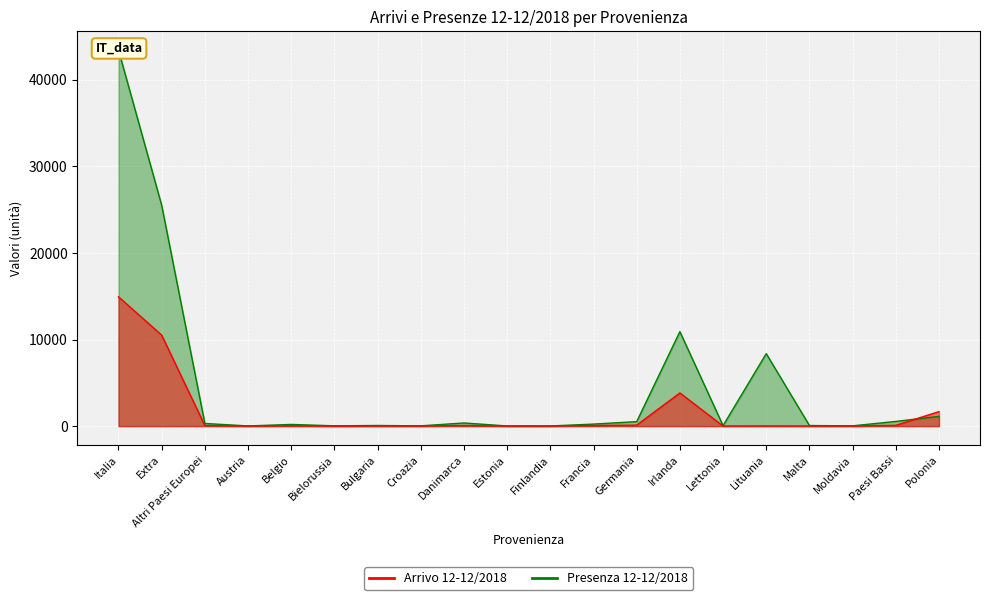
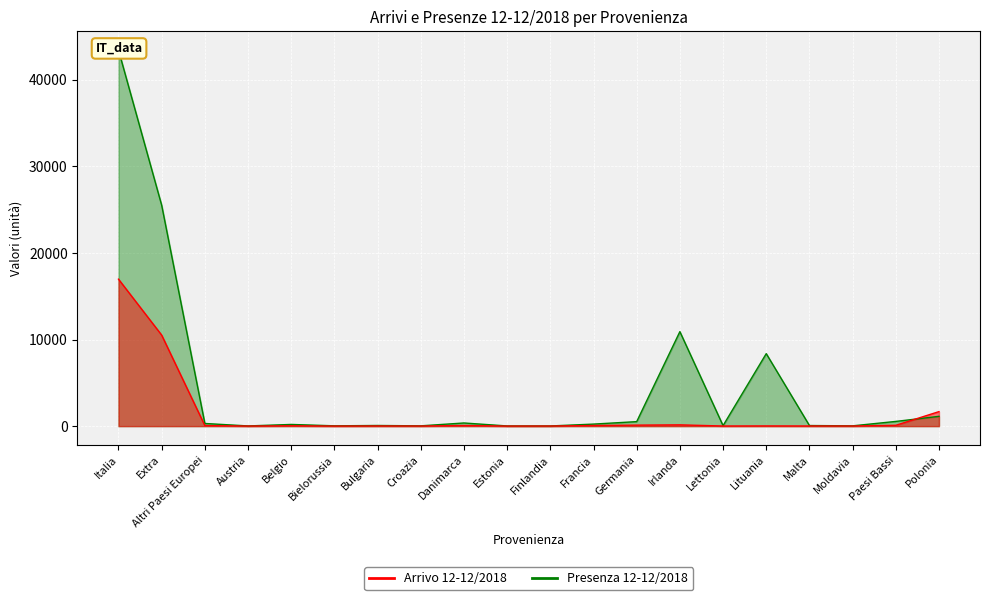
Arrivo 12-12/2018, Italia: 15000 -> 17000
Arrivo 12-12/2018, Irlanda: 4000 -> 0
